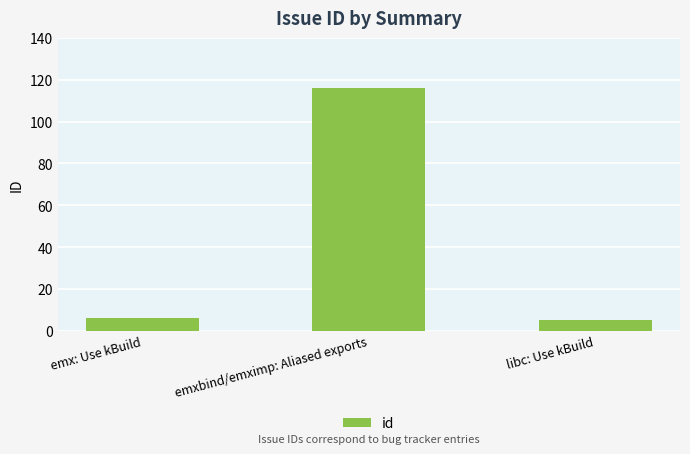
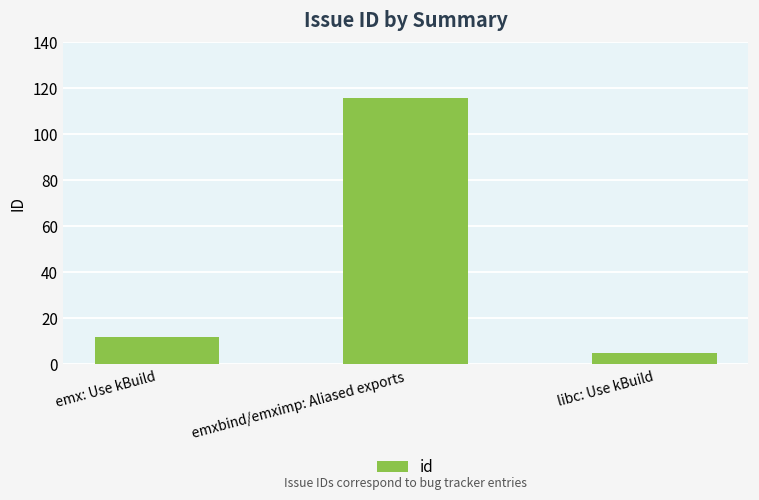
emx: Use kBuild: 6 -> 12
